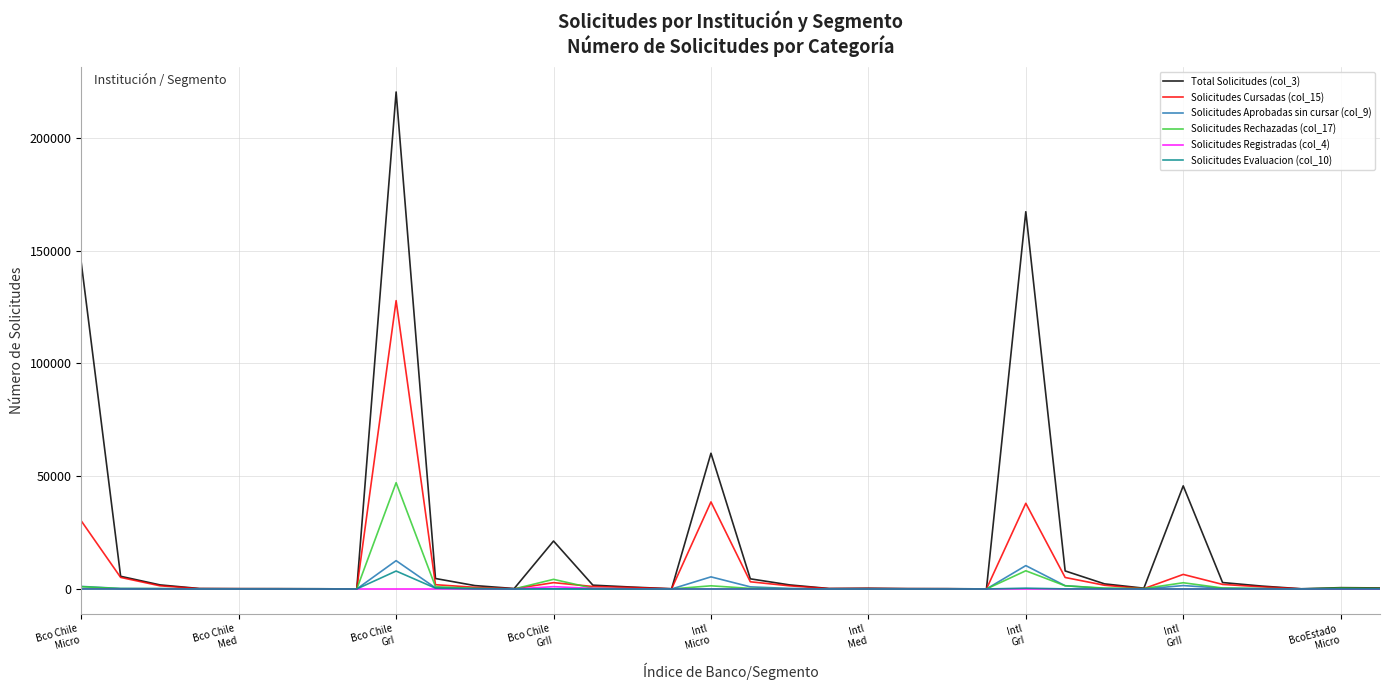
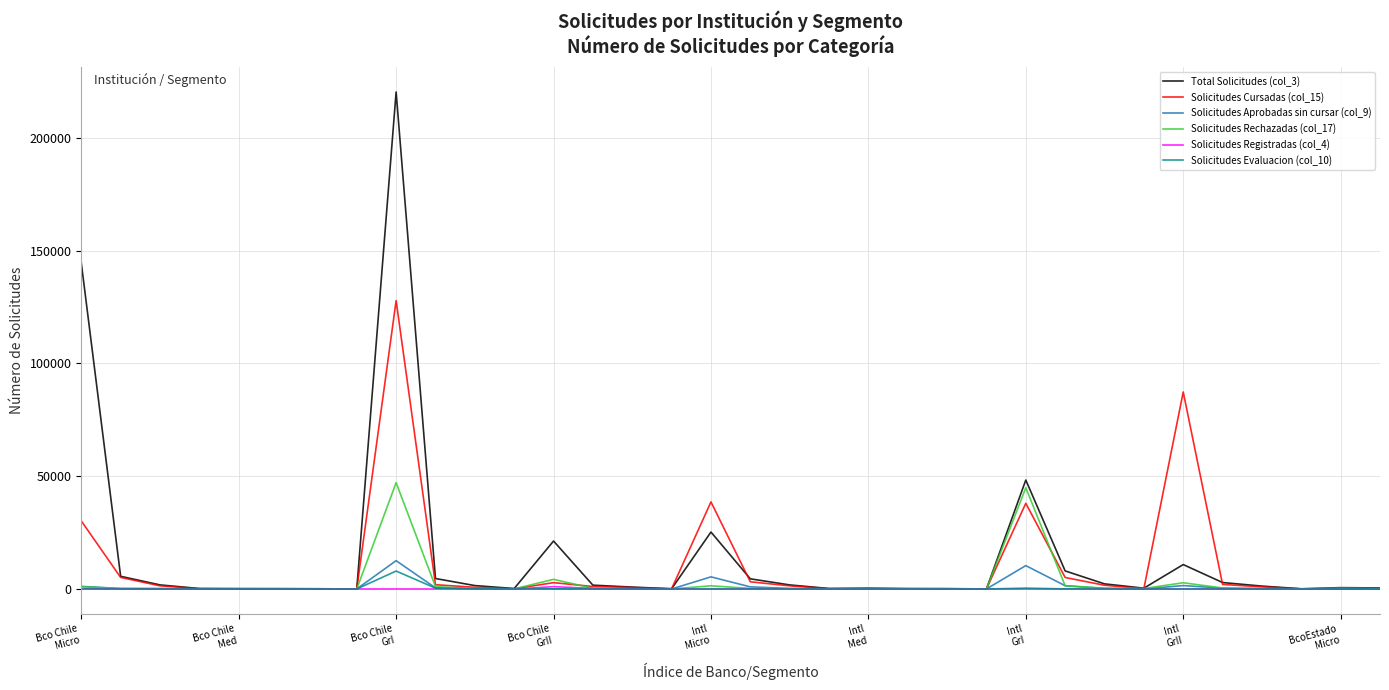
Total Solicitudes (col_3), Intl Micro: 60000 -> 25000
Total Solicitudes (col_3), Intl GrI: 167000 -> 48000
Solicitudes Rechazadas (col_17), Intl GrI: 8000 -> 45000
Total Solicitudes (col_3), Intl GrII: 46000 -> 11000
Solicitudes Cursadas (col_15), Intl GrII: 6000 -> 87000
